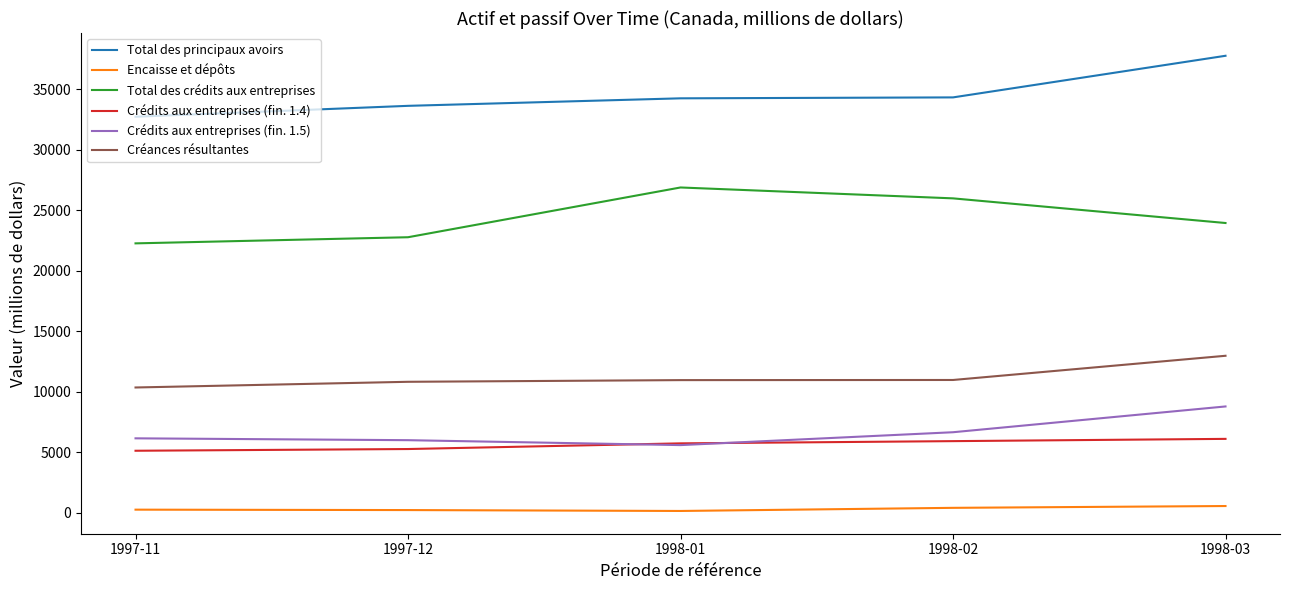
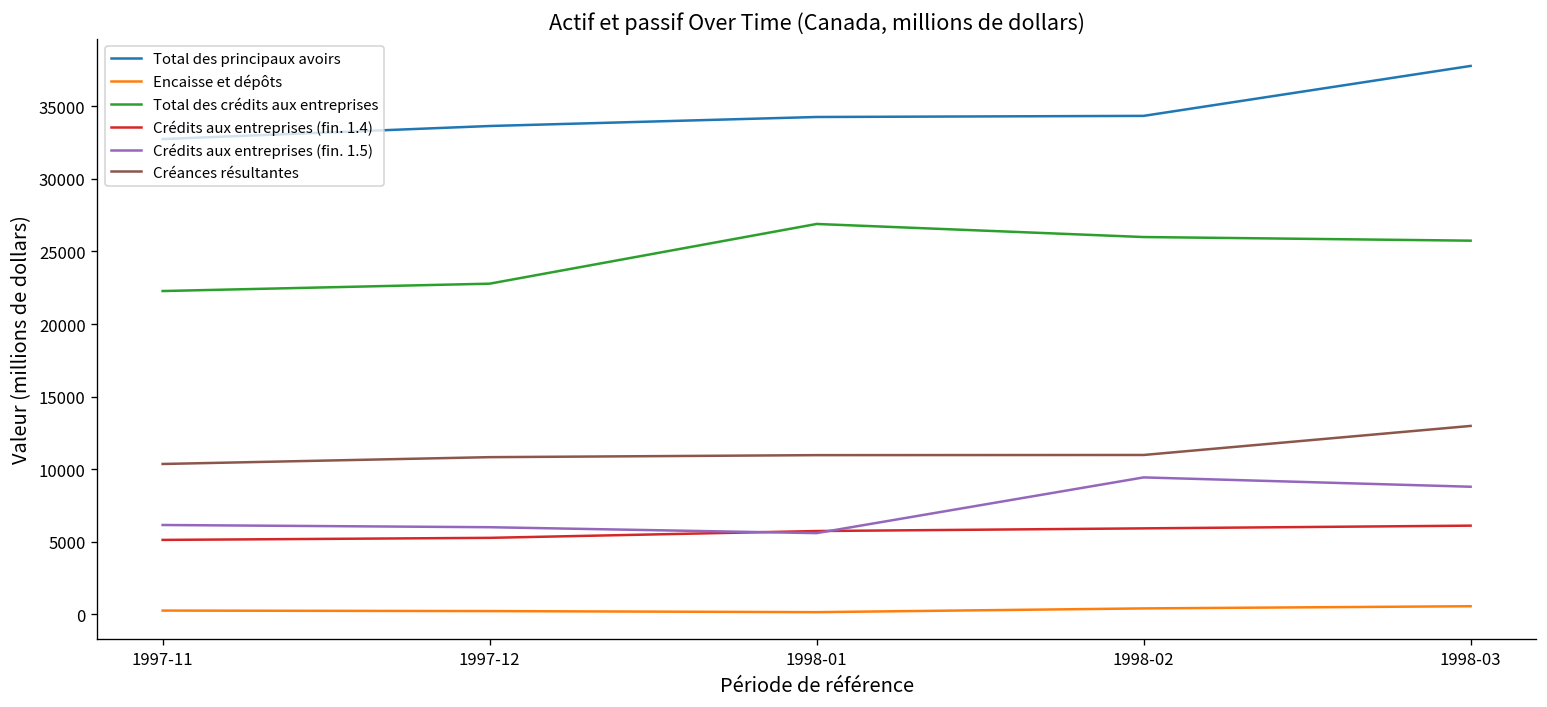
Crédits aux entreprises (fin. 1.5), 1998-02: 6700 -> 9400
Total des crédits aux entreprises, 1998-03: 24000 -> 25700
